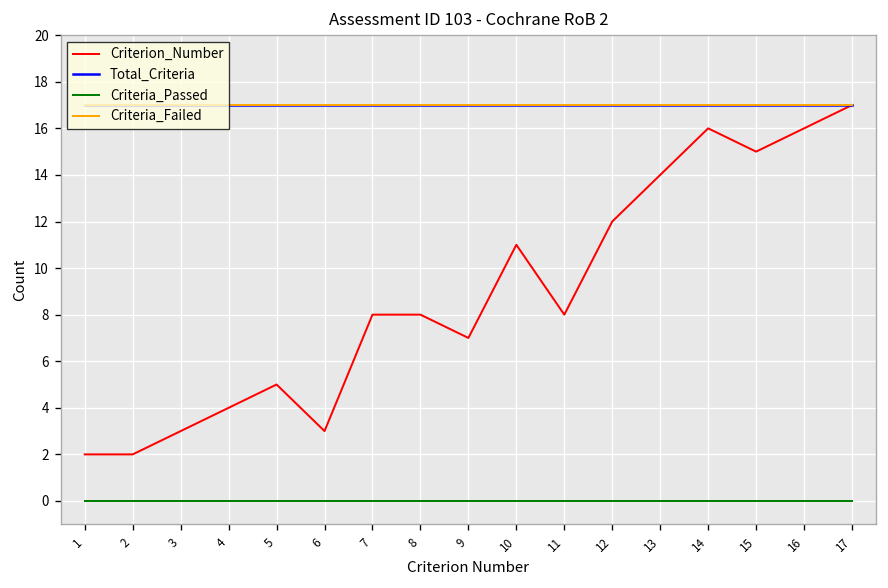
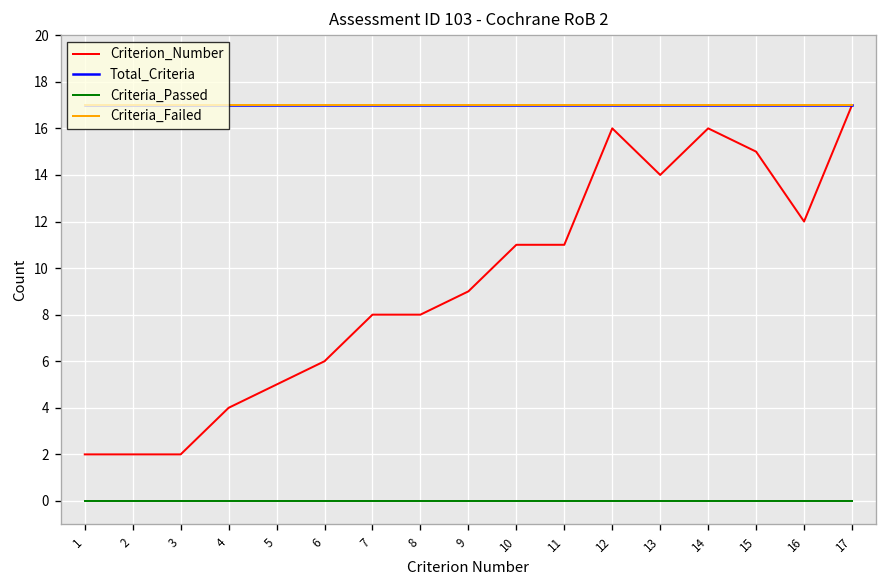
Criterion_Number, 3: 3 -> 2
Criterion_Number, 6: 3 -> 6
Criterion_Number, 9: 7 -> 9
Criterion_Number, 11: 8 -> 11
Criterion_Number, 12: 12 -> 16
Criterion_Number, 16: 16 -> 12
